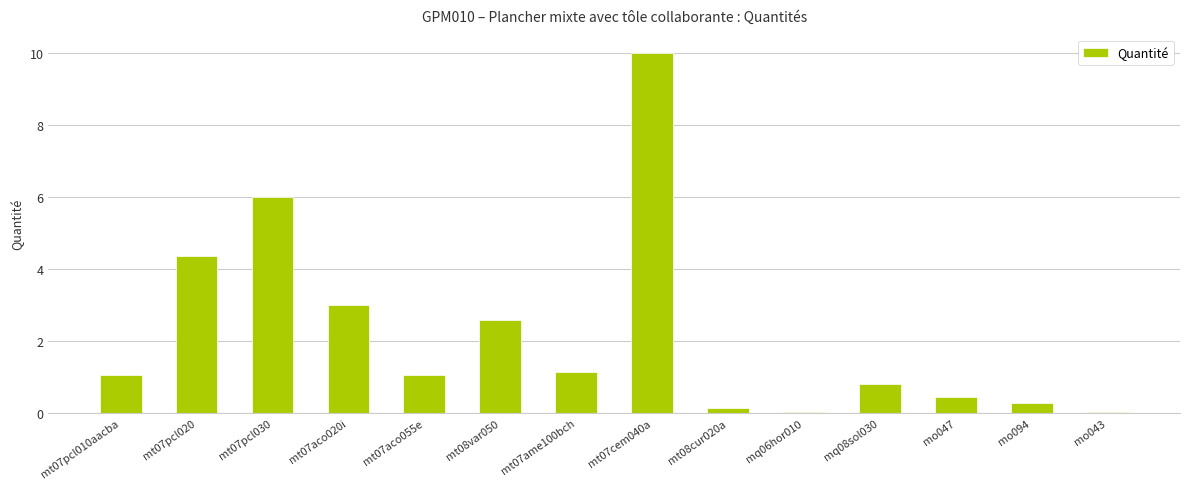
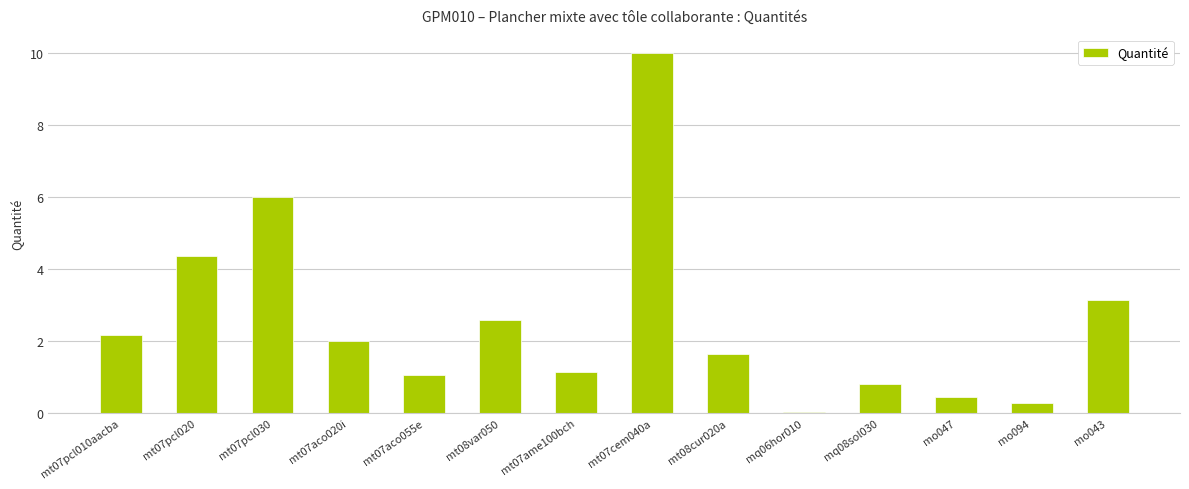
mt07pcl010aacba: 1.1 -> 2.2
mt07aco020i: 3 -> 2
mt08cur020a: 0.2 -> 1.7
mo043: 0.0 -> 3.1
